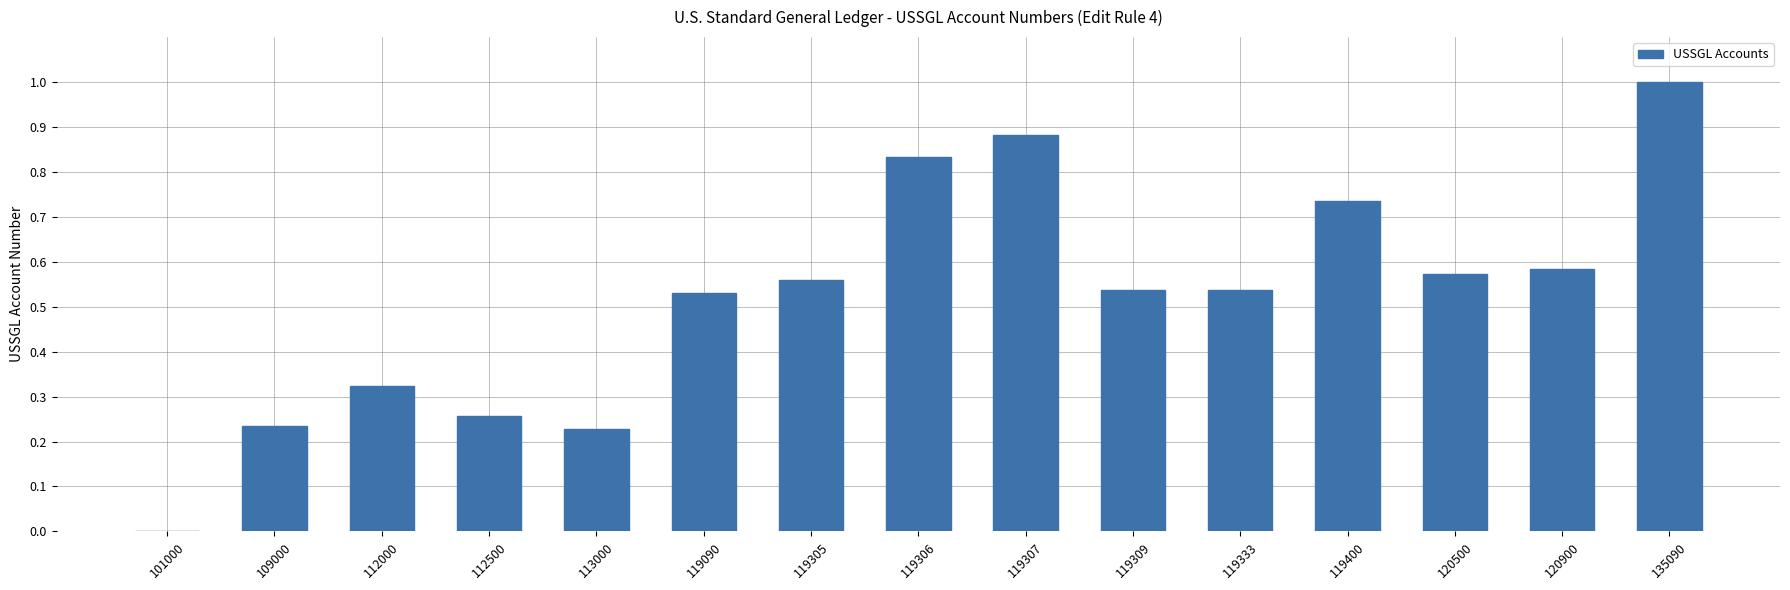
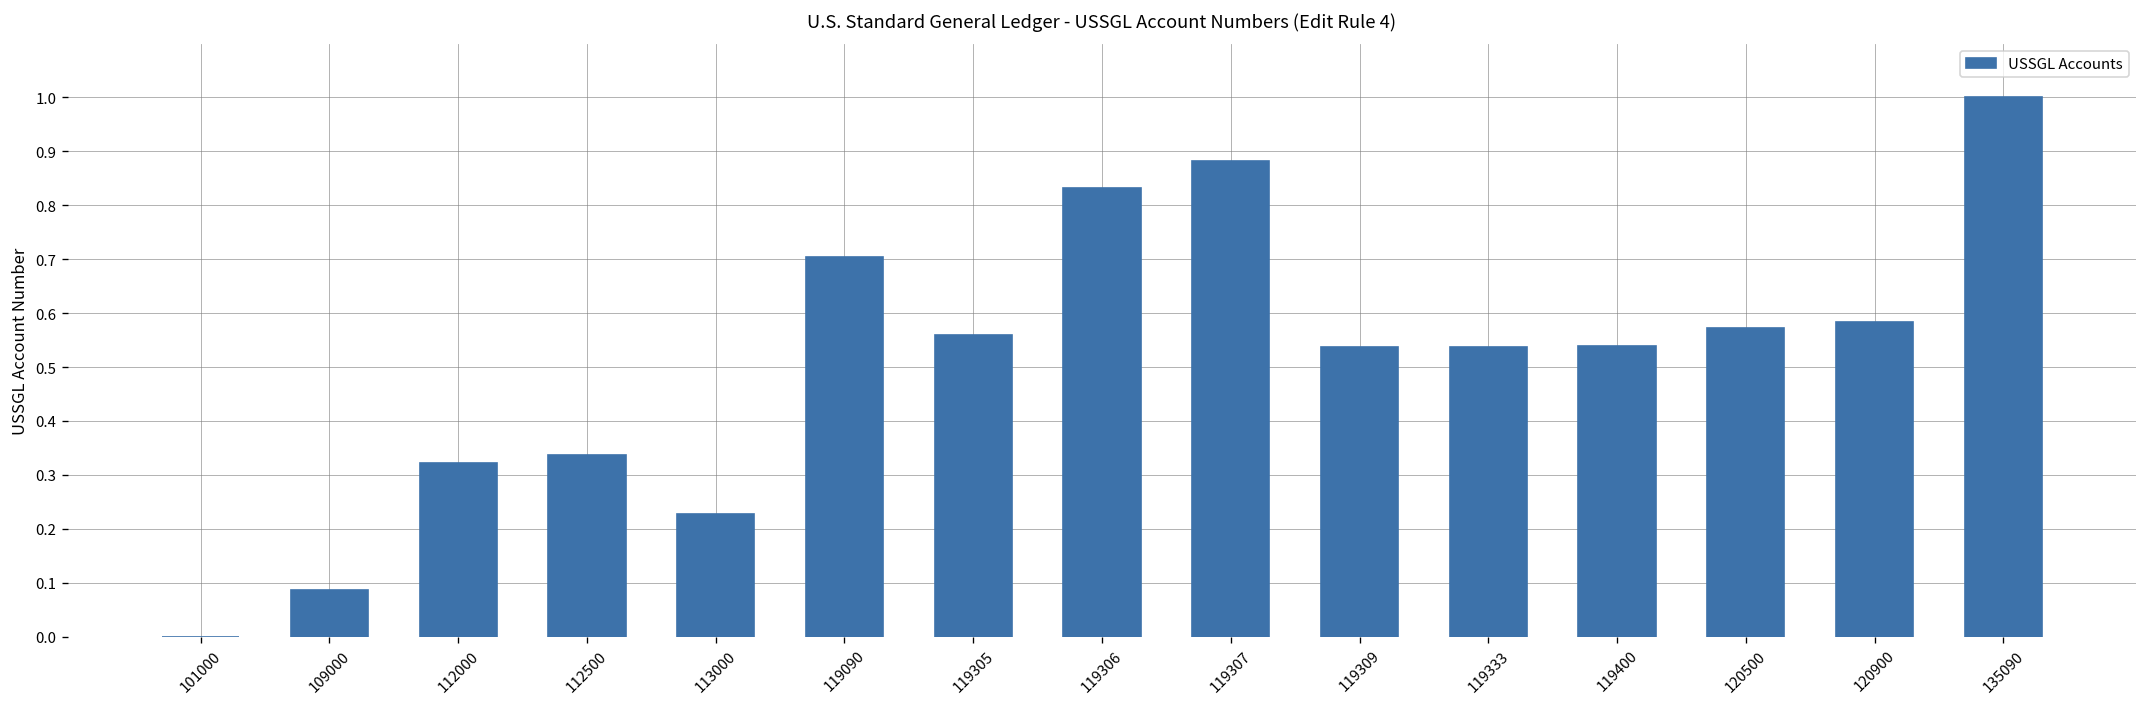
109000: 0.23 -> 0.09
112500: 0.26 -> 0.34
119090: 0.53 -> 0.70
119400: 0.74 -> 0.54
